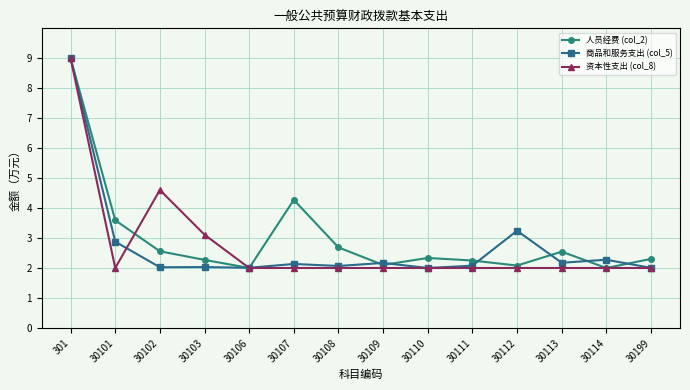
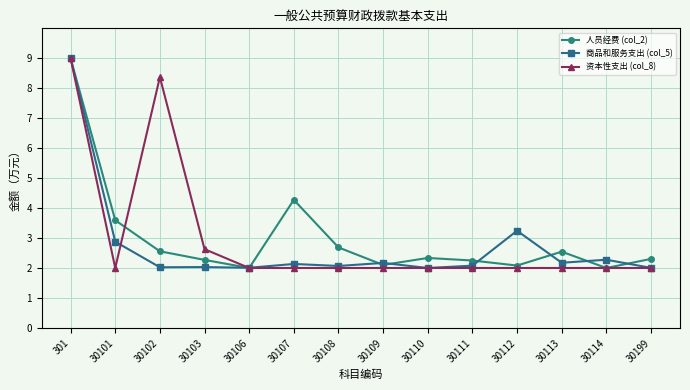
资本性支出 (col_8), 30102: 4.6 -> 8.4
资本性支出 (col_8), 30103: 3.1 -> 2.6
